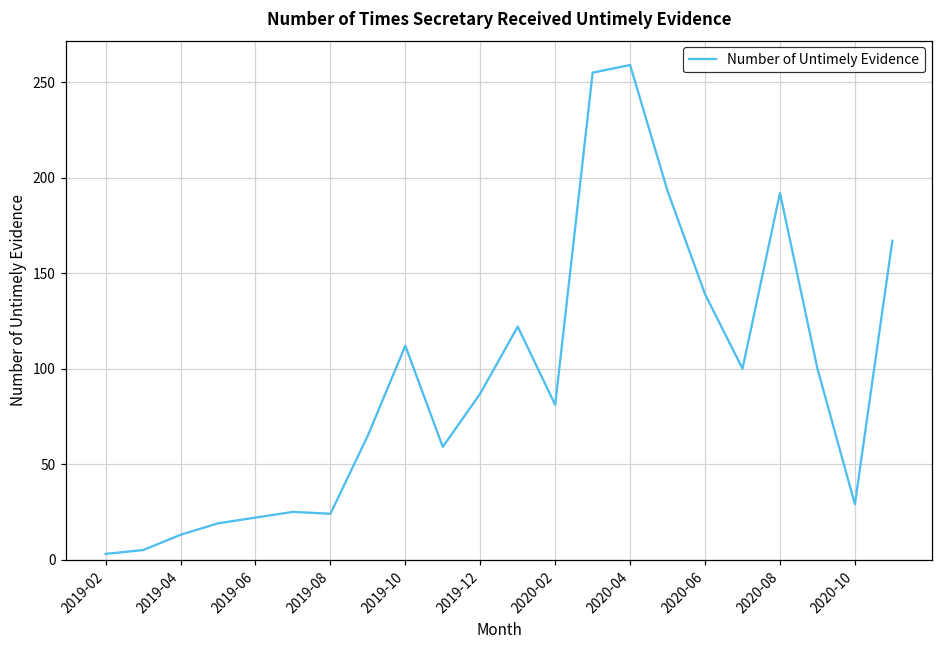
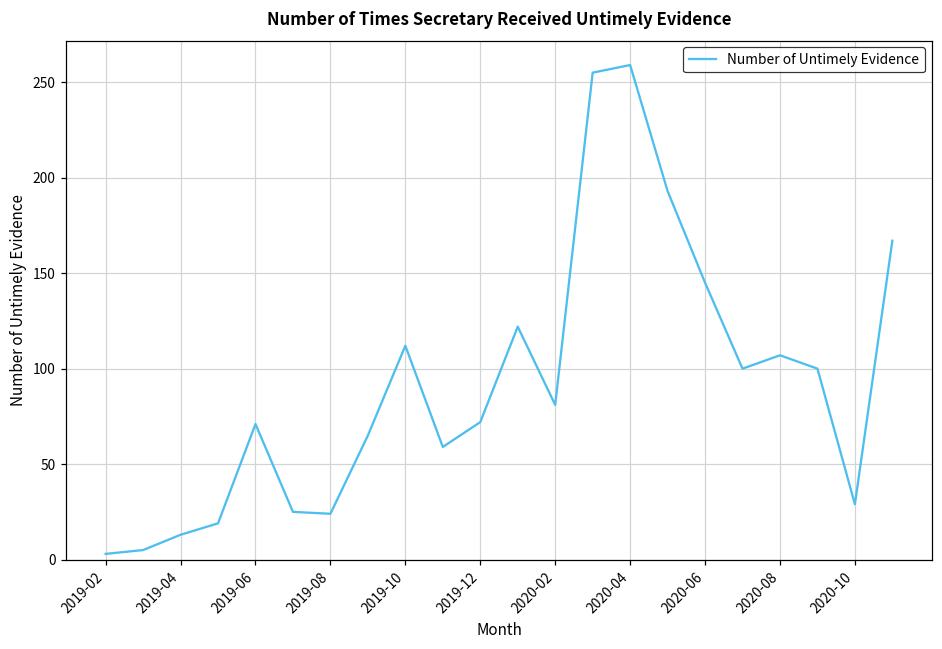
2019-06: 22 -> 71
2019-12: 87 -> 72
2020-06: 139 -> 145
2020-08: 192 -> 107
